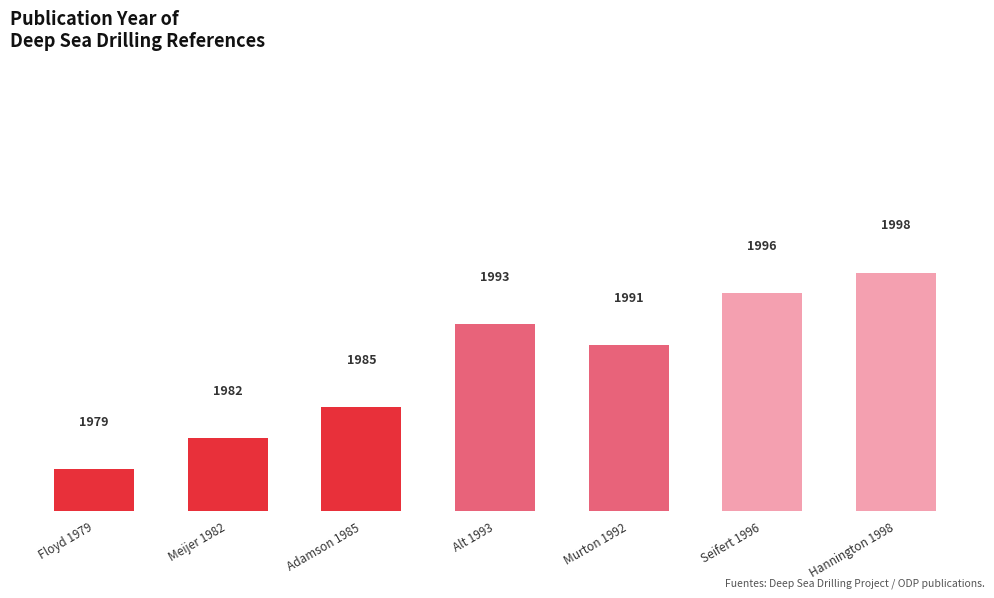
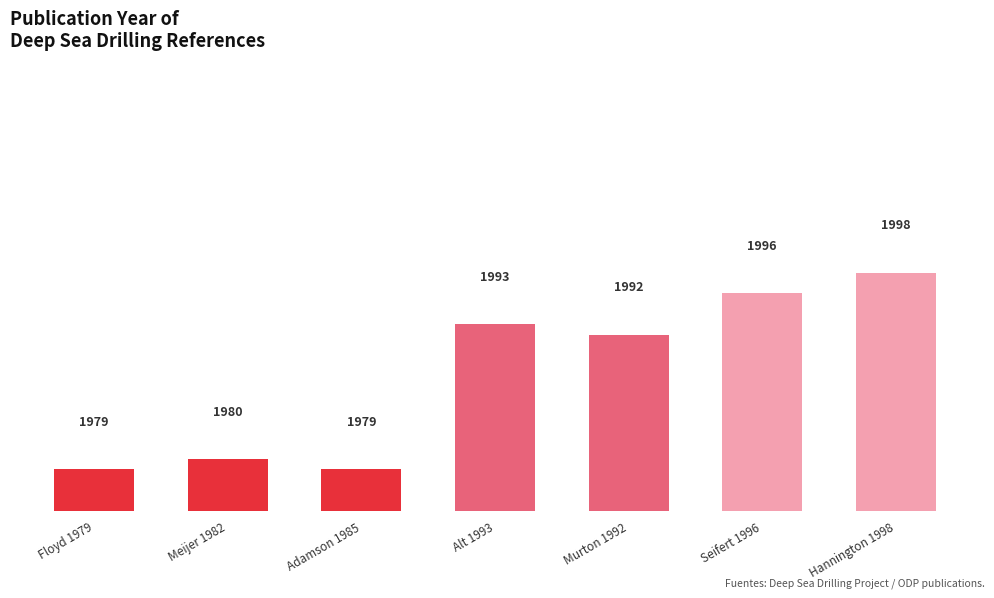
Meijer 1982: 1982 -> 1980
Adamson 1985: 1985 -> 1979
Murton 1992: 1991 -> 1992
